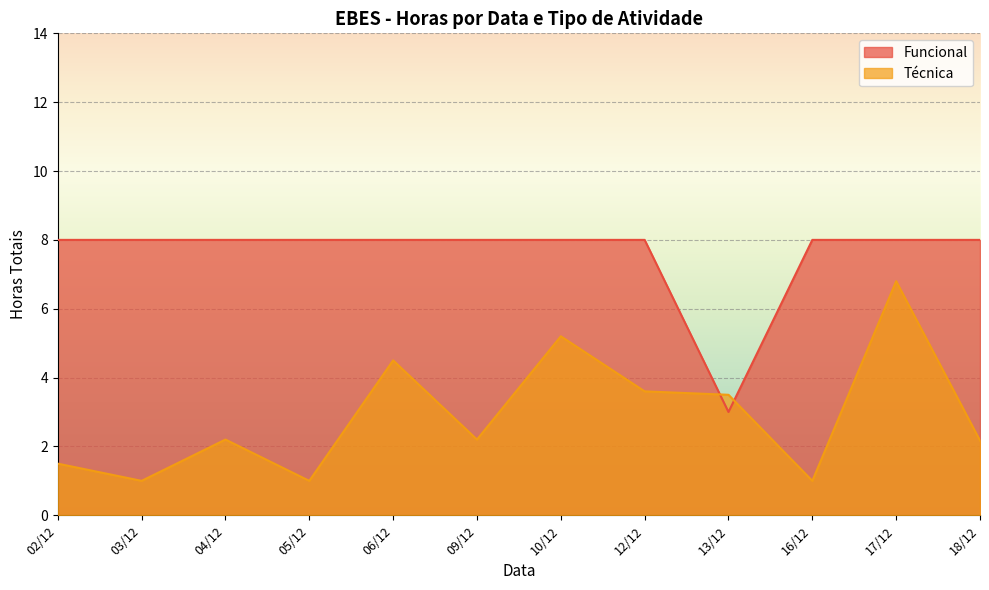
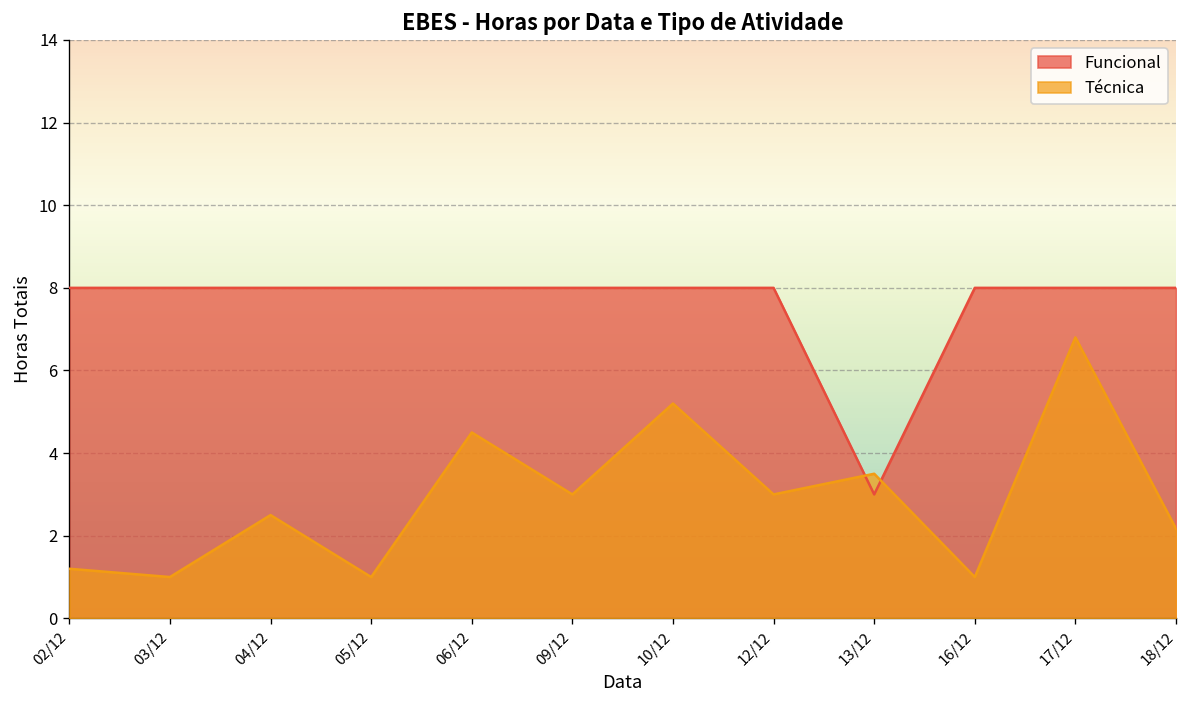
Técnica, 02/12: 1.5 -> 1.2
Técnica, 04/12: 2.2 -> 2.5
Técnica, 09/12: 2.2 -> 3.0
Técnica, 12/12: 3.6 -> 3.0
